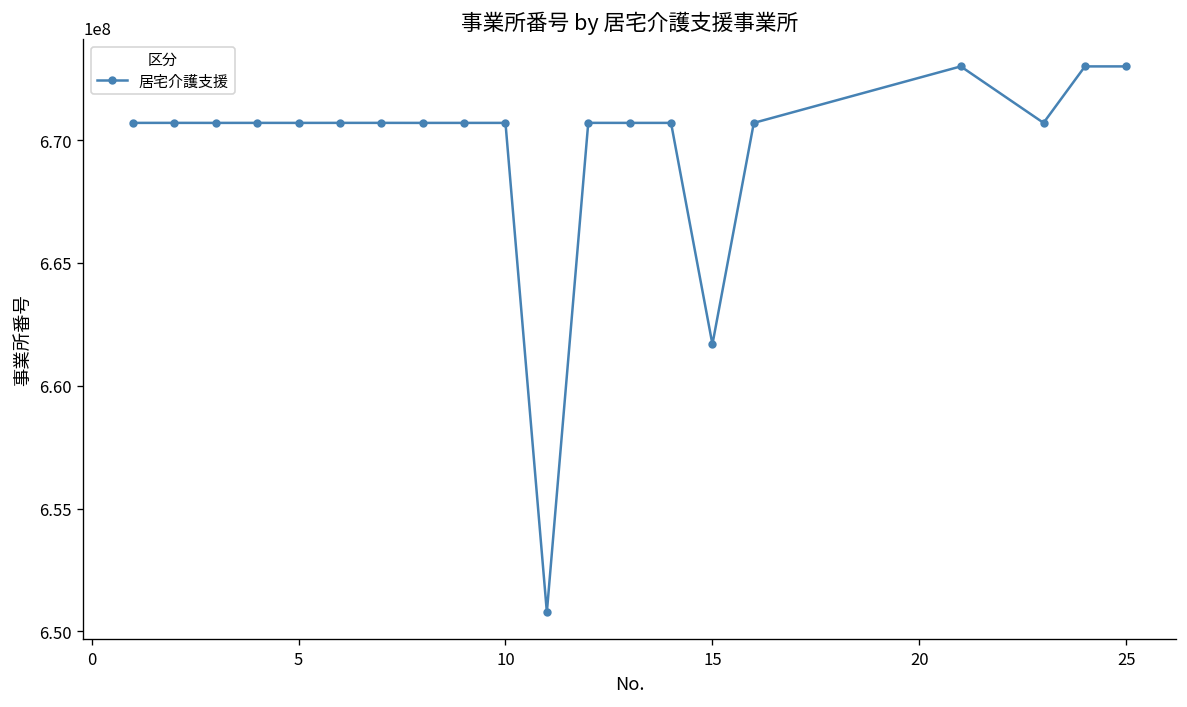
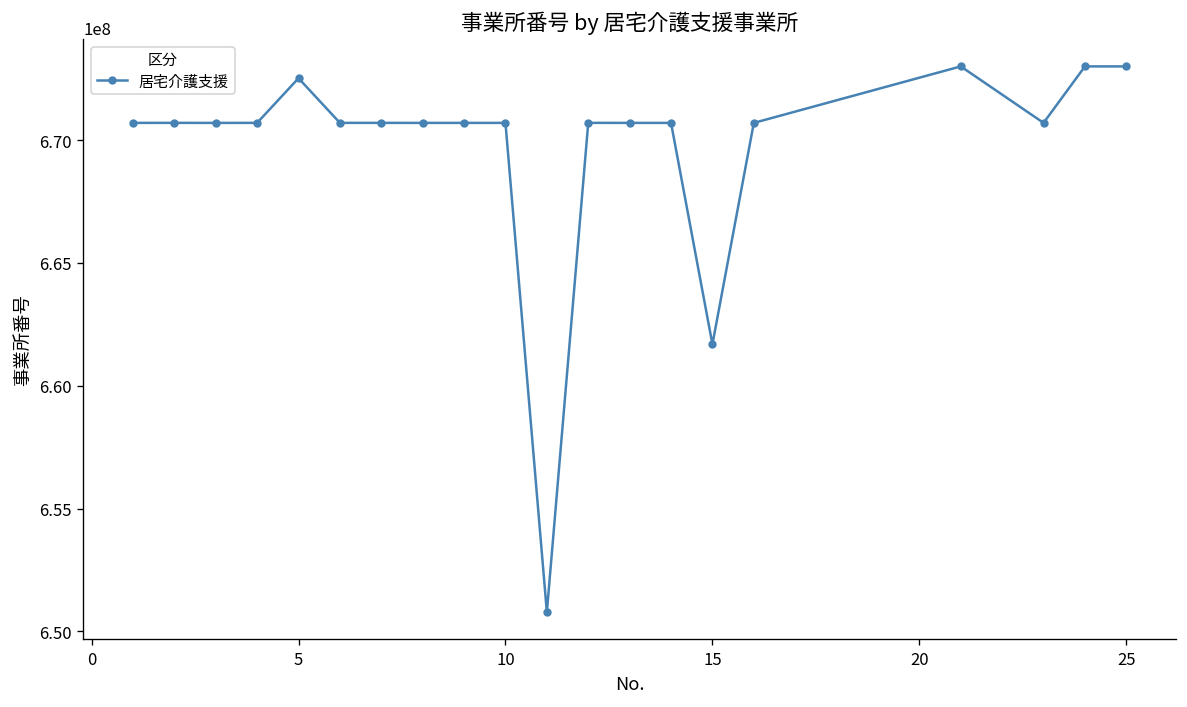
5: 670700000 -> 672500000
